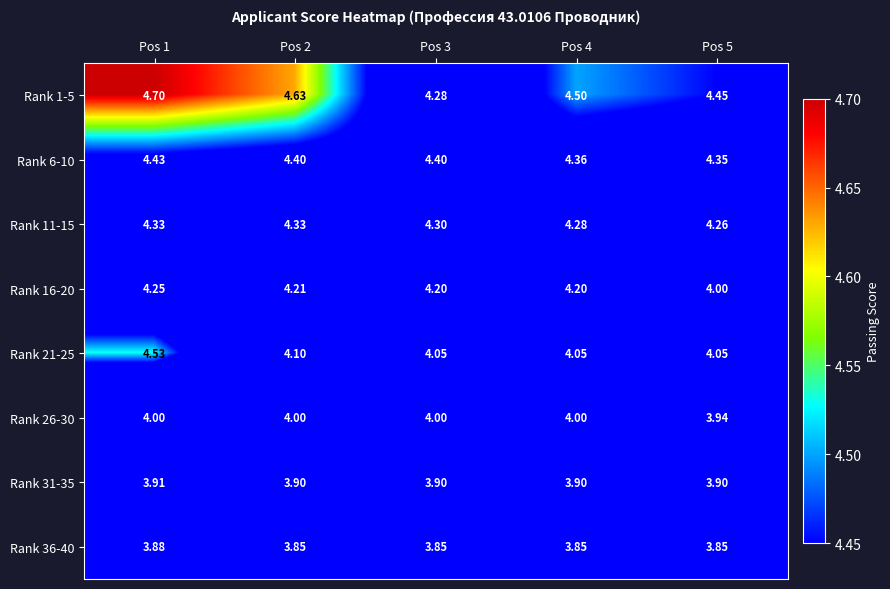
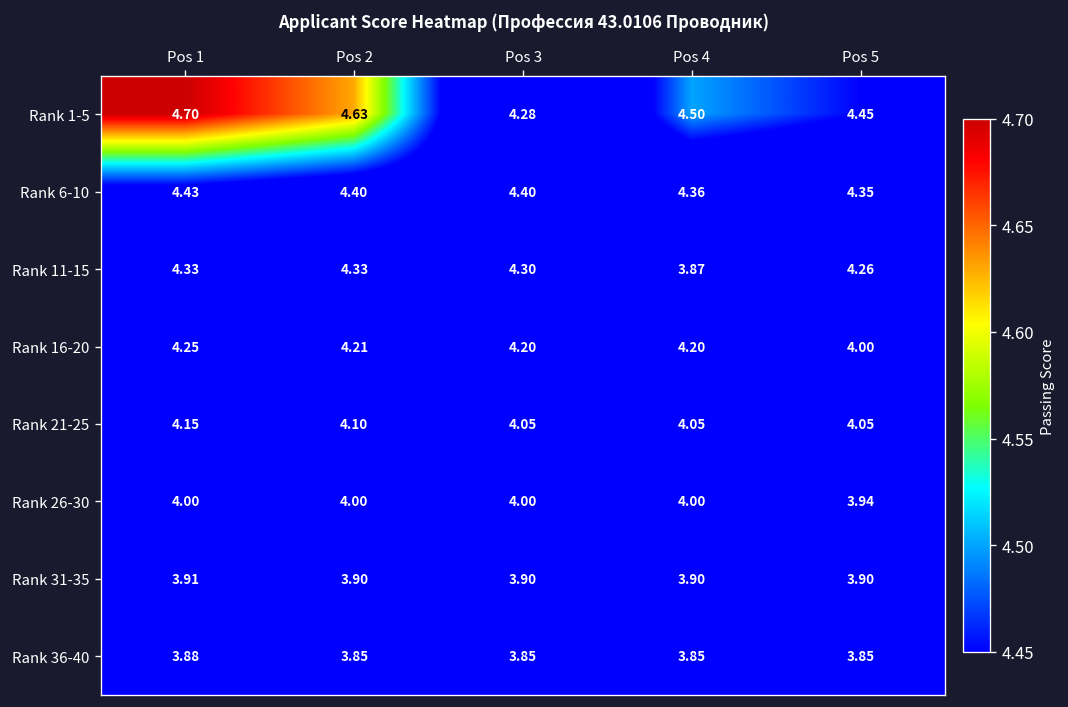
Rank 11-15, Pos 4: 4.28 -> 3.87
Rank 21-25, Pos 1: 4.53 -> 4.15
